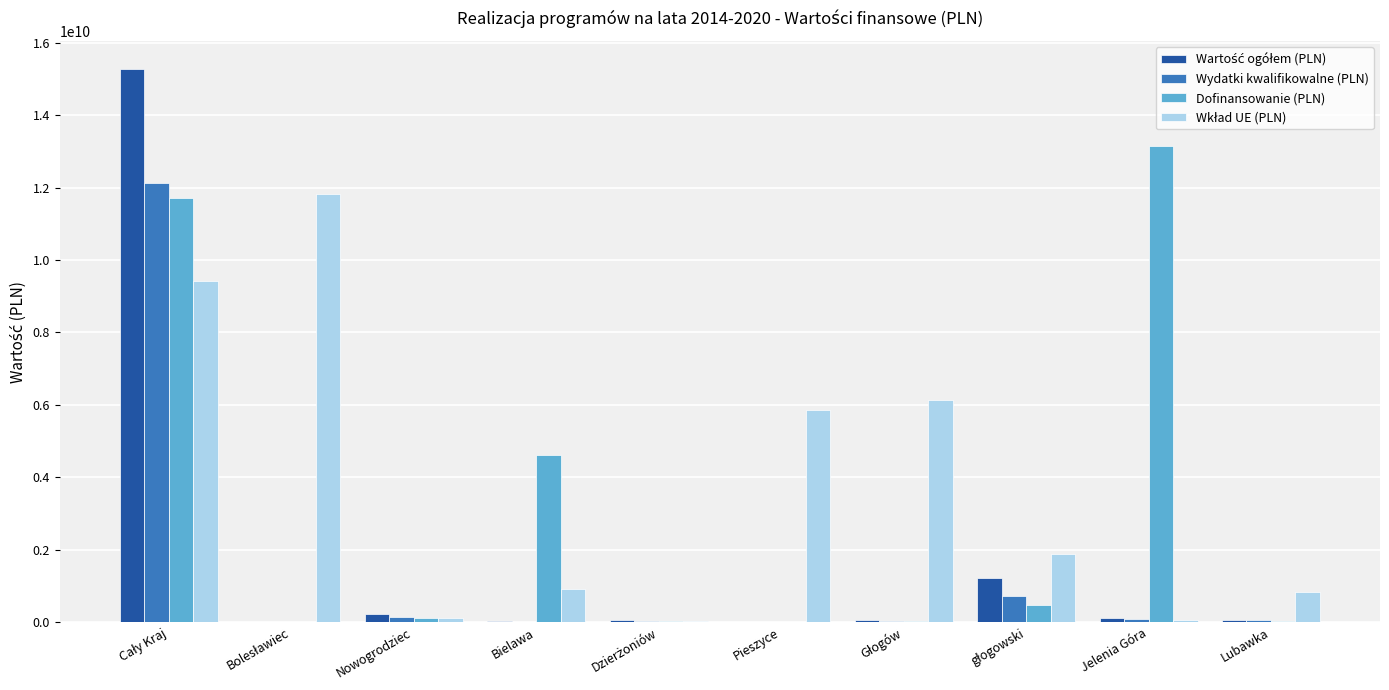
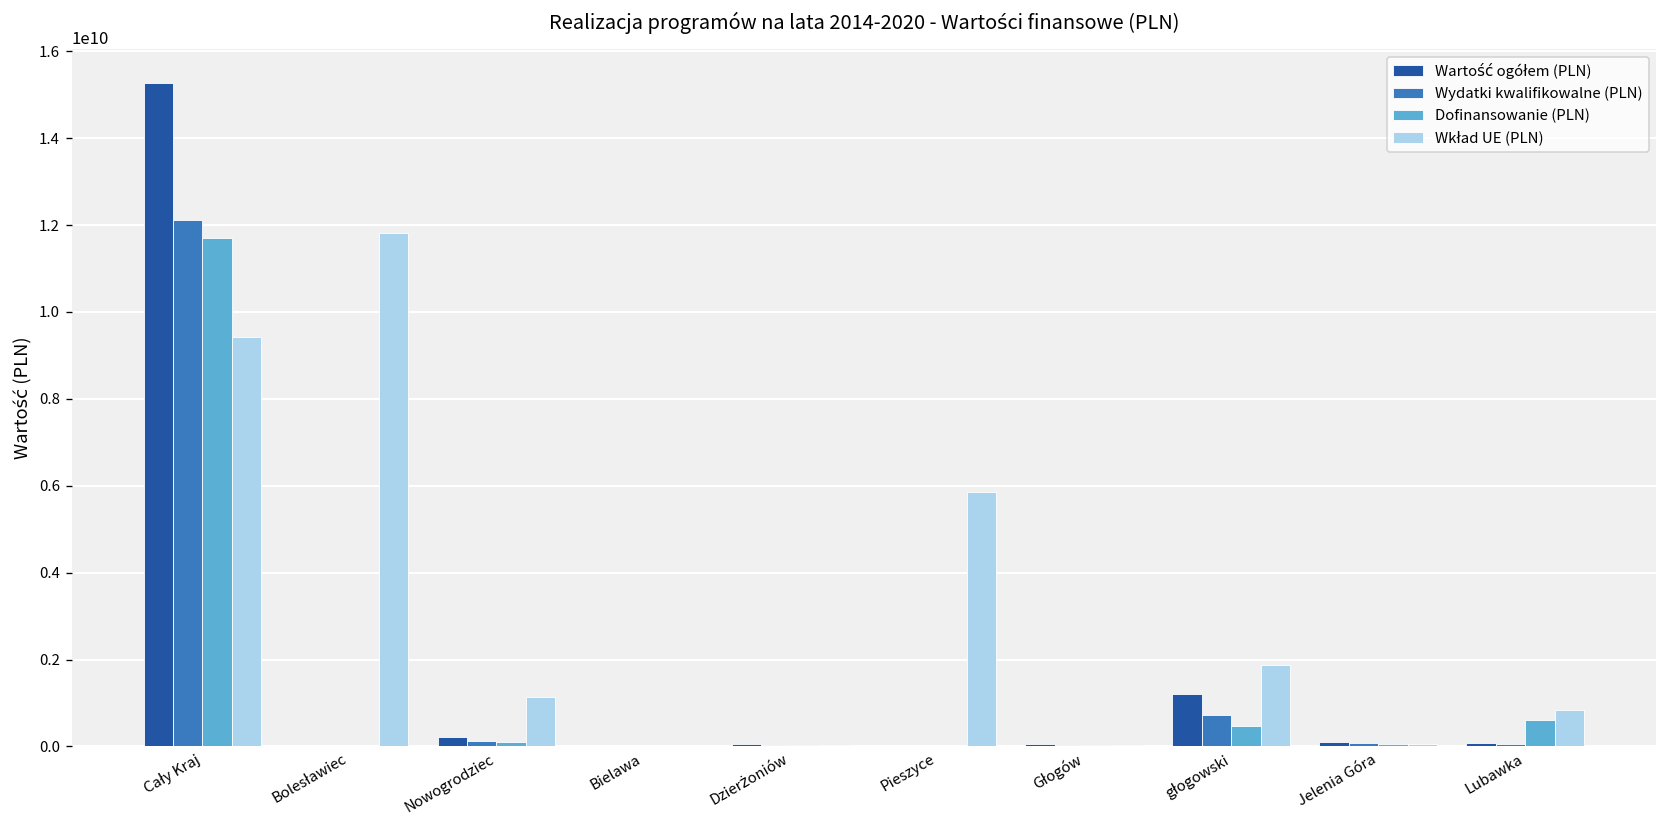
Wkład UE (PLN), Nowogrodziec: 100000000 -> 1100000000
Dofinansowanie (PLN), Bielawa: 4600000000 -> 0
Wkład UE (PLN), Bielawa: 900000000 -> 0
Wkład UE (PLN), Głogów: 6100000000 -> 0
Dofinansowanie (PLN), Jelenia Góra: 13100000000 -> 100000000
Dofinansowanie (PLN), Lubawka: 0 -> 600000000
